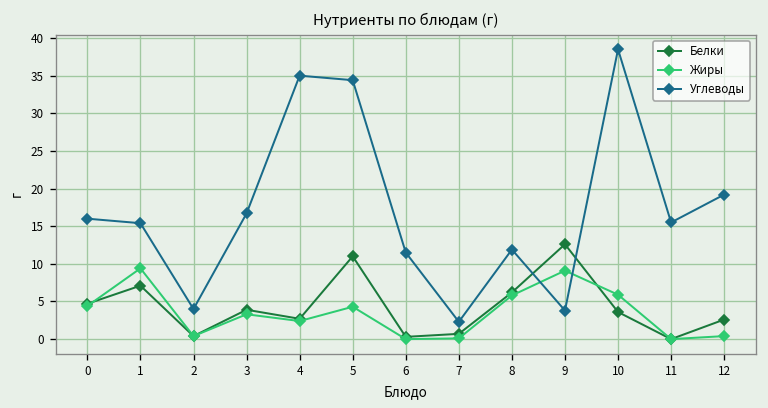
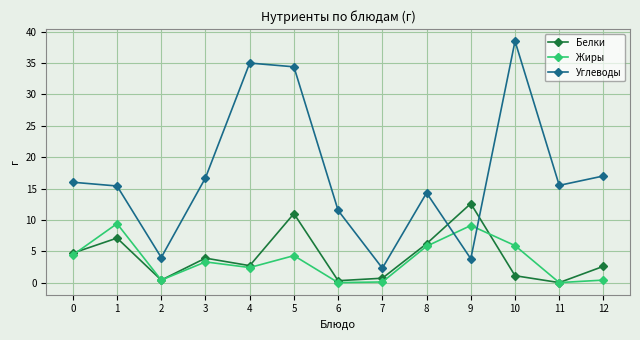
Углеводы, 8: 12 -> 14
Белки, 10: 4 -> 1
Углеводы, 12: 19 -> 17
